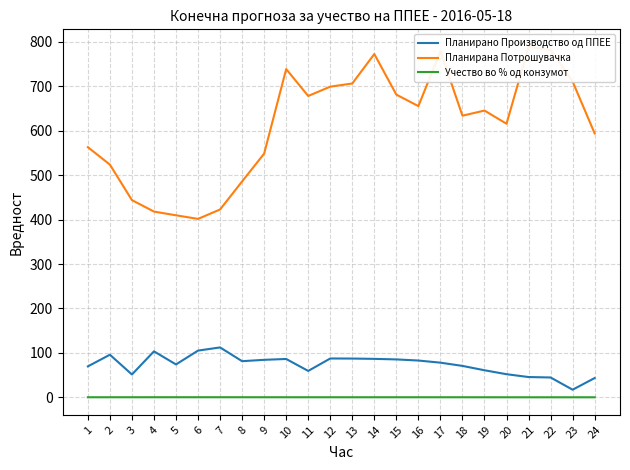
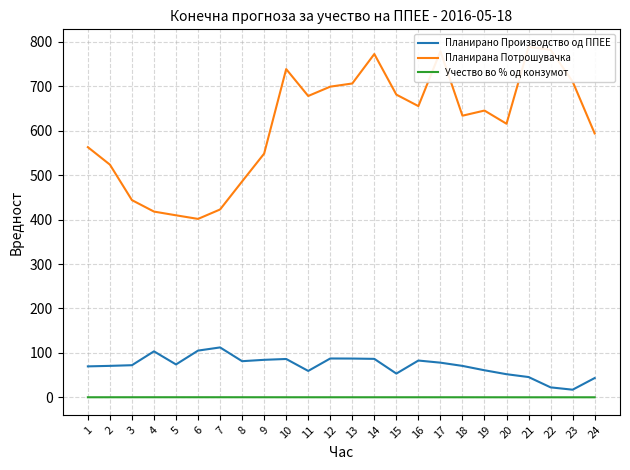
Планирано Производство од ППЕЕ, 2: 100 -> 70
Планирано Производство од ППЕЕ, 3: 50 -> 70
Планирано Производство од ППЕЕ, 15: 90 -> 50
Планирано Производство од ППЕЕ, 22: 40 -> 20
